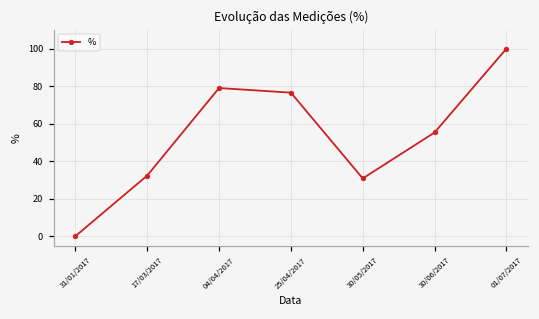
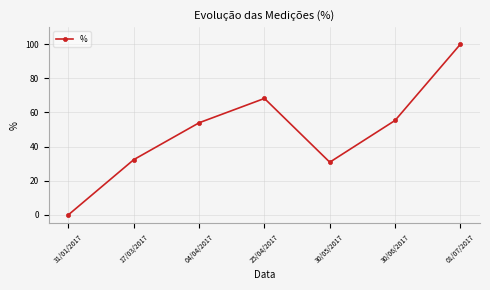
04/04/2017: 79 -> 54
25/04/2017: 77 -> 68
